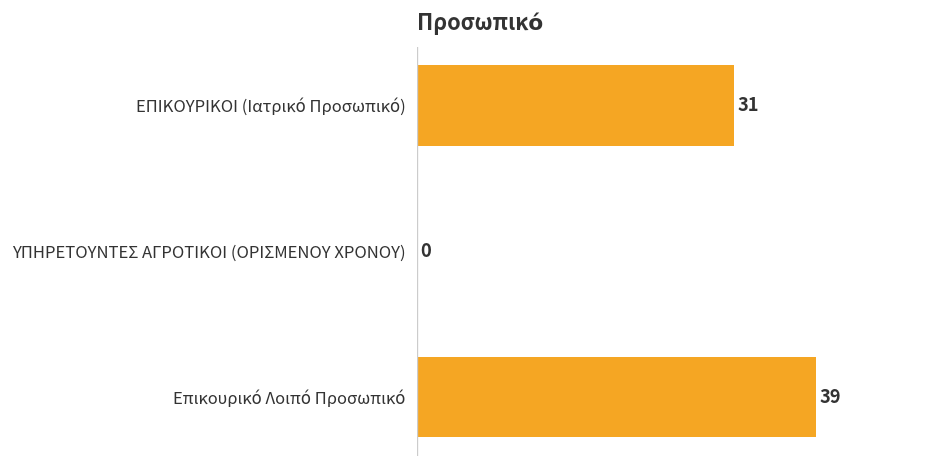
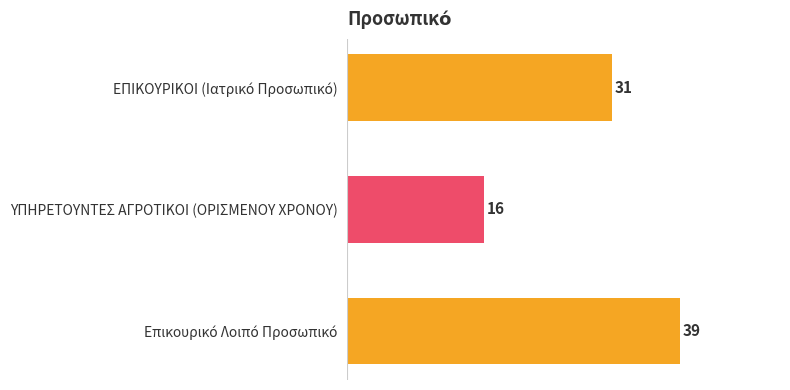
ΥΠΗΡΕΤΟΥΝΤΕΣ ΑΓΡΟΤΙΚΟΙ (ΟΡΙΣΜΕΝΟΥ ΧΡΟΝΟΥ): 0 -> 16
